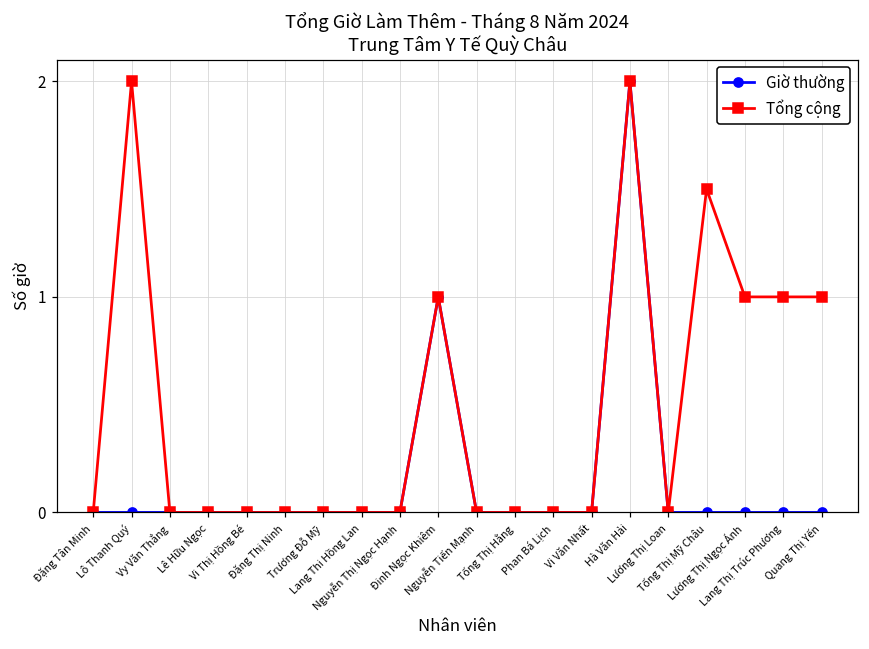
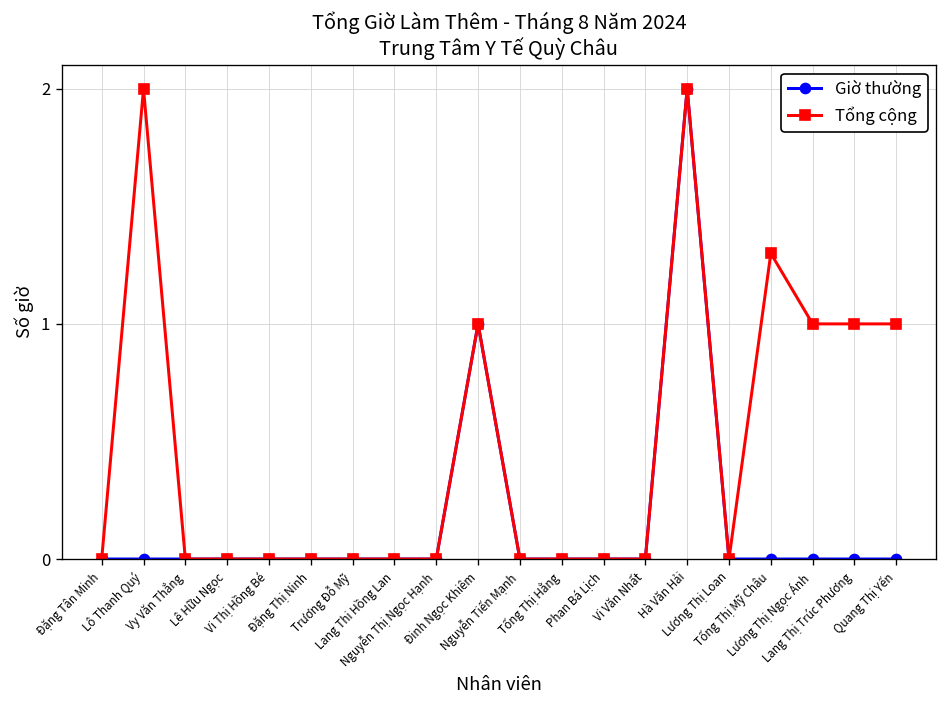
Tổng cộng, Tống Thị Mỹ Châu: 1.5 -> 1.3
